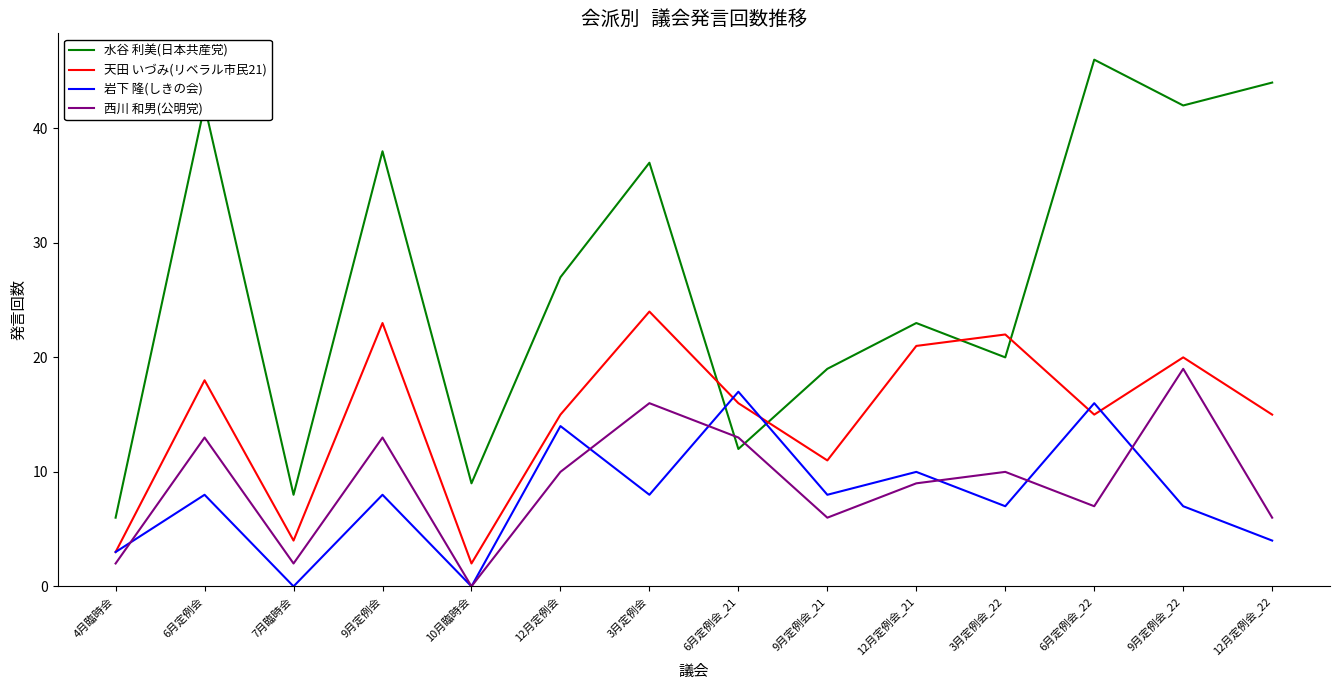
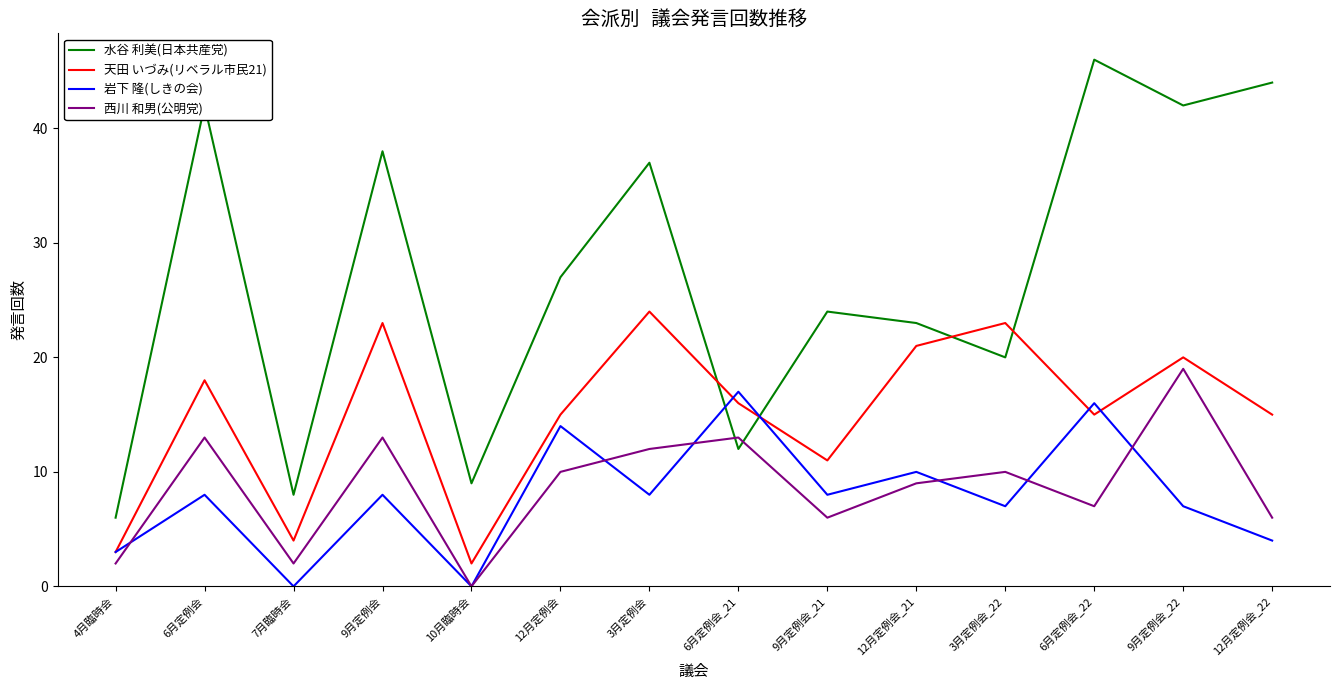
西川 和男(公明党), 3月定例会: 16 -> 12
水谷 利美(日本共産党), 9月定例会_21: 19 -> 24
天田 いづみ(リベラル市民21), 3月定例会_22: 22 -> 23
